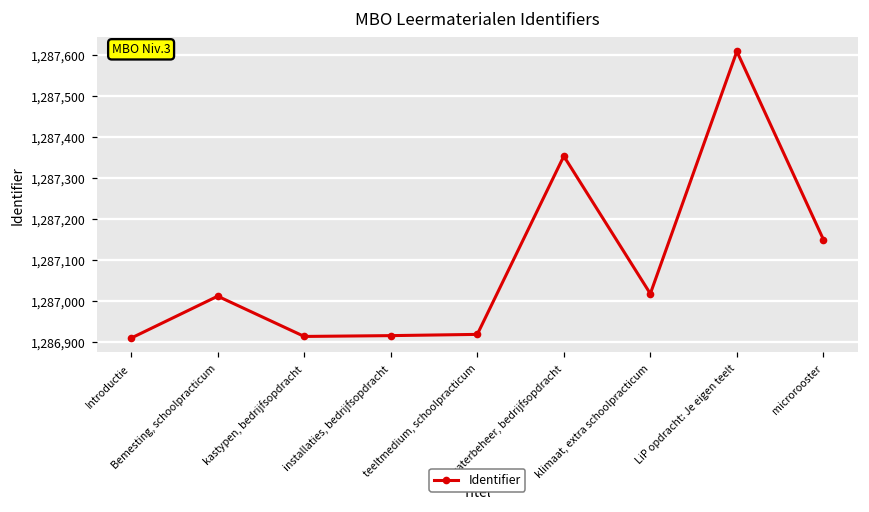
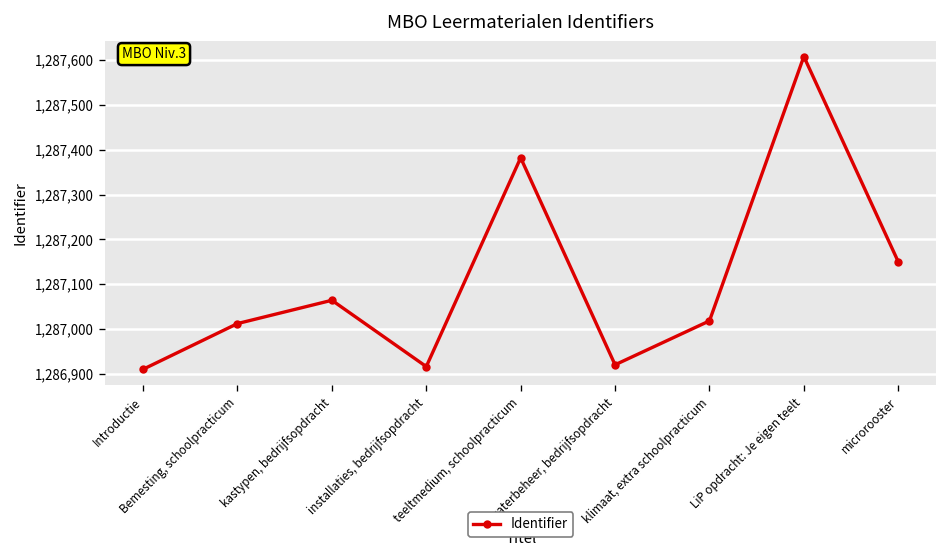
kastypen, bedrijfsopdracht: 1,286,910 -> 1,287,060
teeltmedium, schoolpracticum: 1,286,920 -> 1,287,380
waterbeheer, bedrijfsopdracht: 1,287,350 -> 1,286,920
